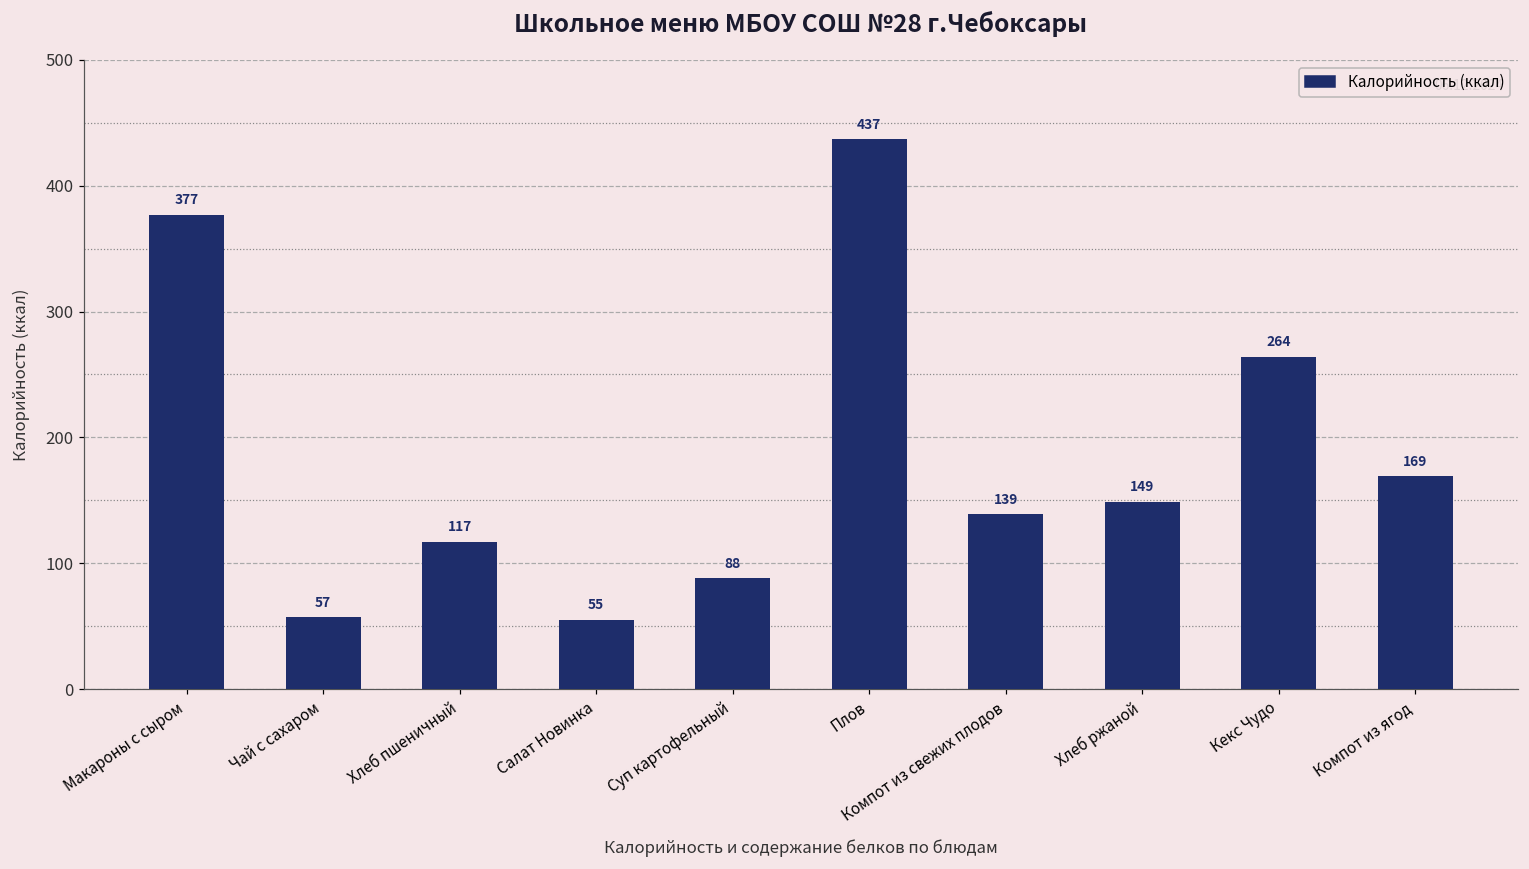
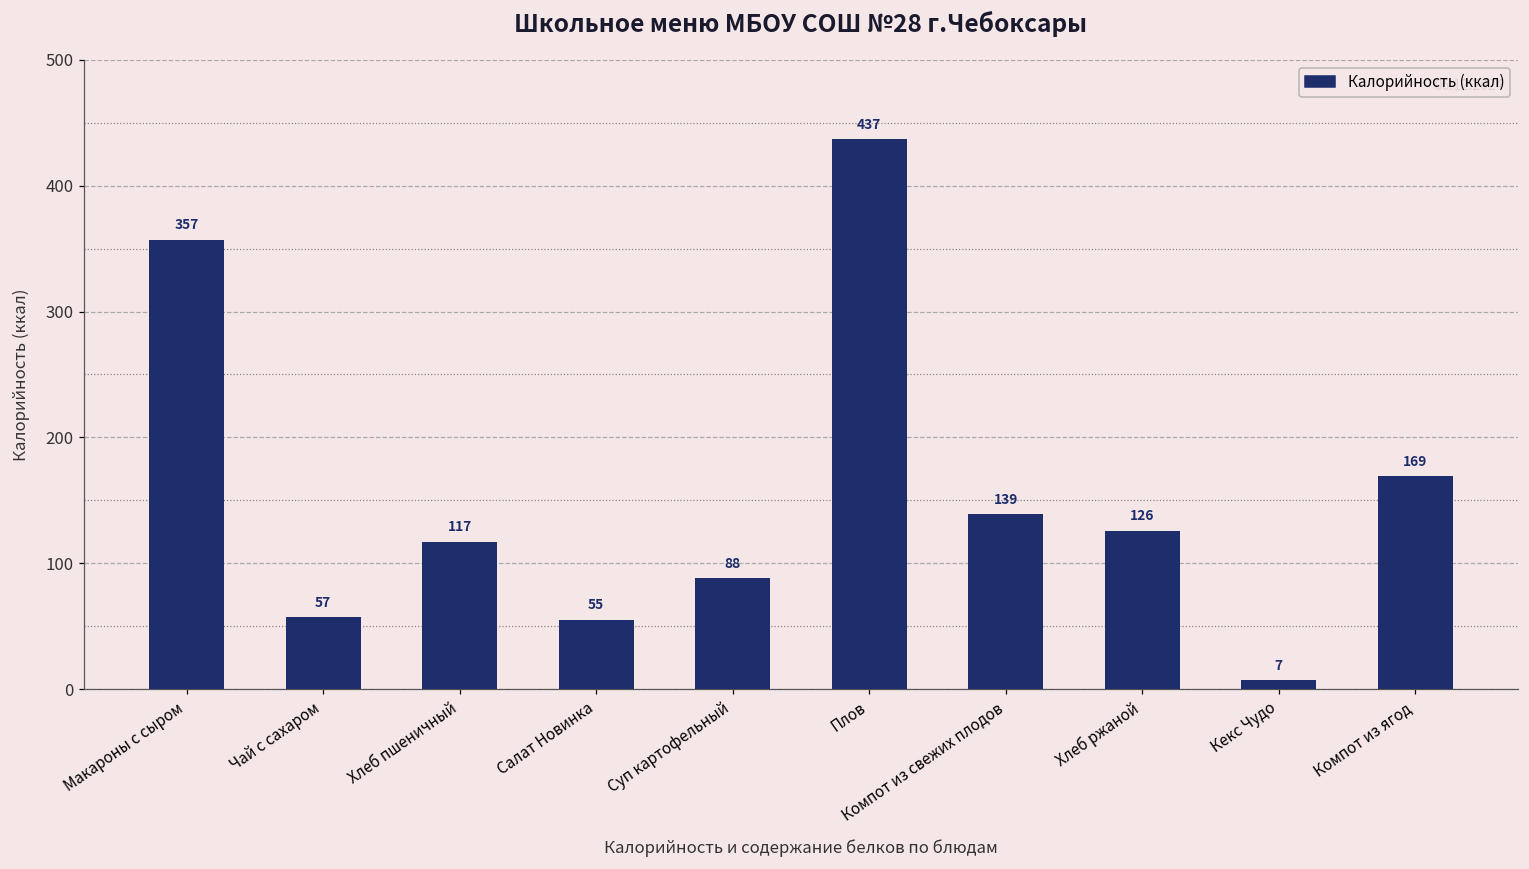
Макароны с сыром: 377 -> 357
Хлеб ржаной: 149 -> 126
Кекс Чудо: 264 -> 7
